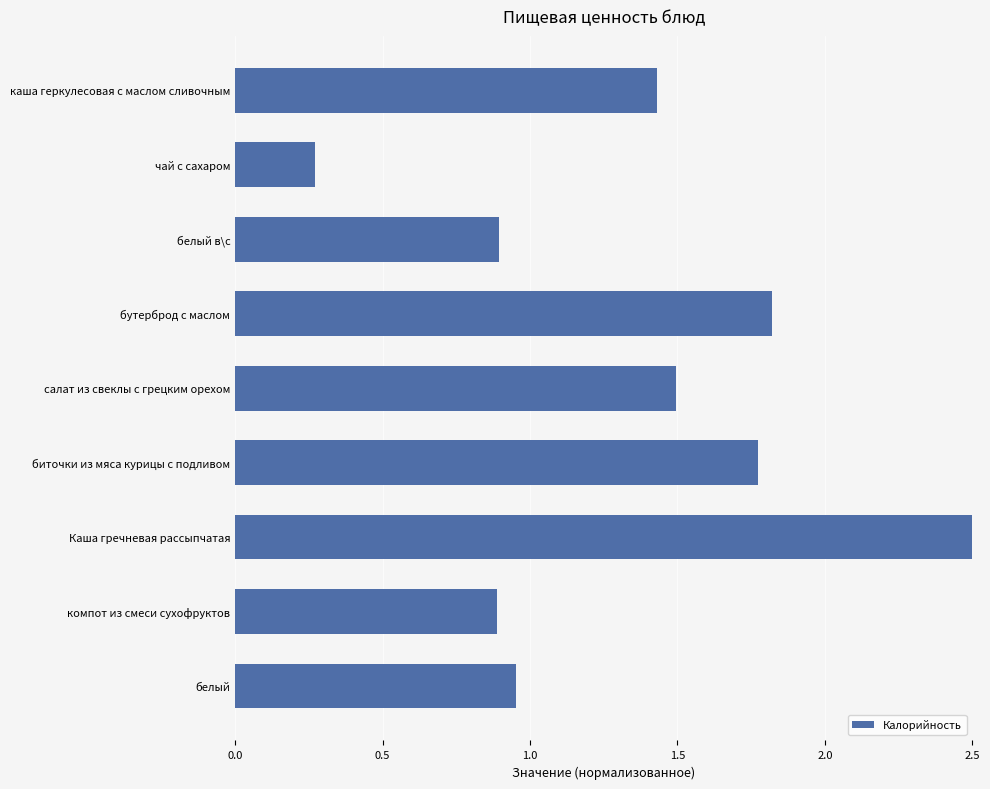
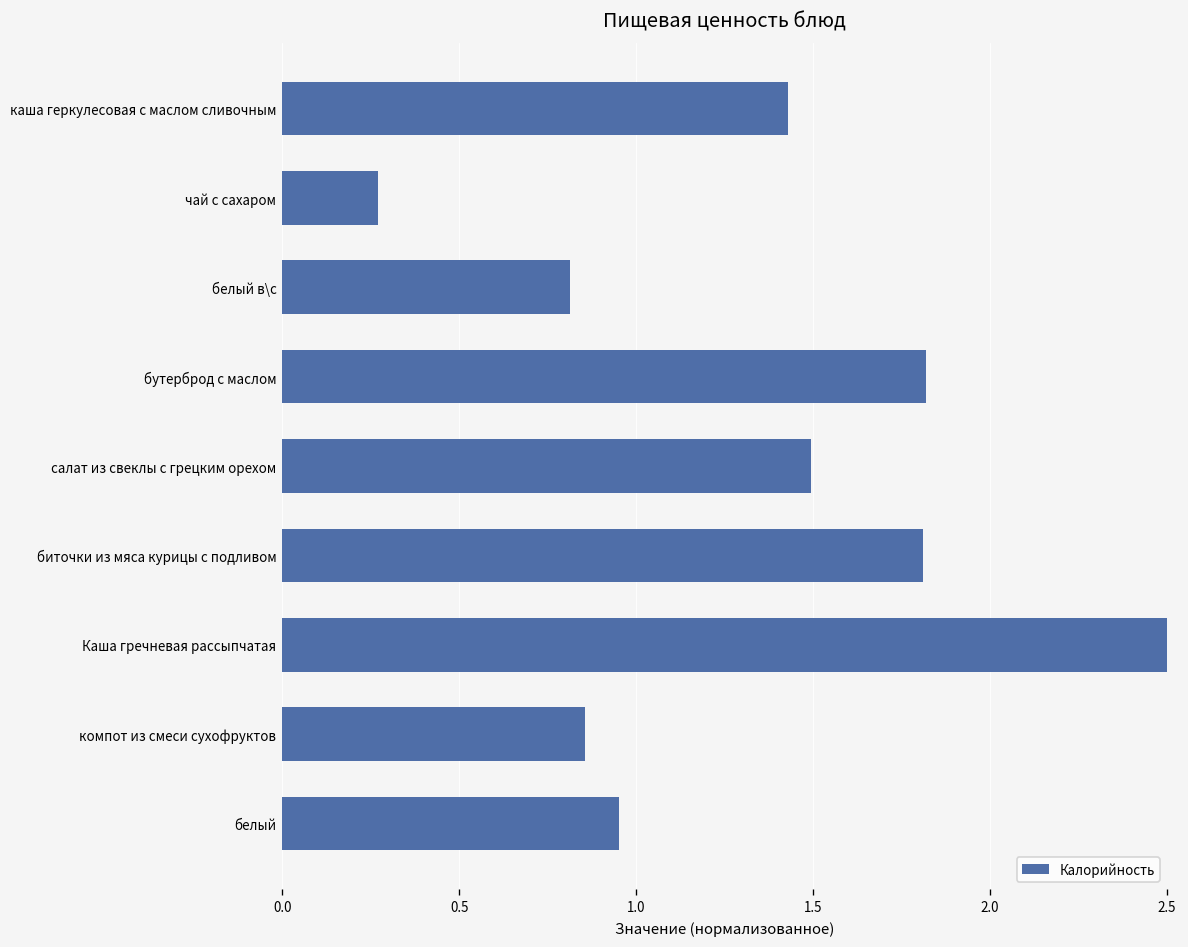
белый в\с: 0.89 -> 0.81
биточки из мяса курицы с подливом: 1.77 -> 1.81
компот из смеси сухофруктов: 0.89 -> 0.85
